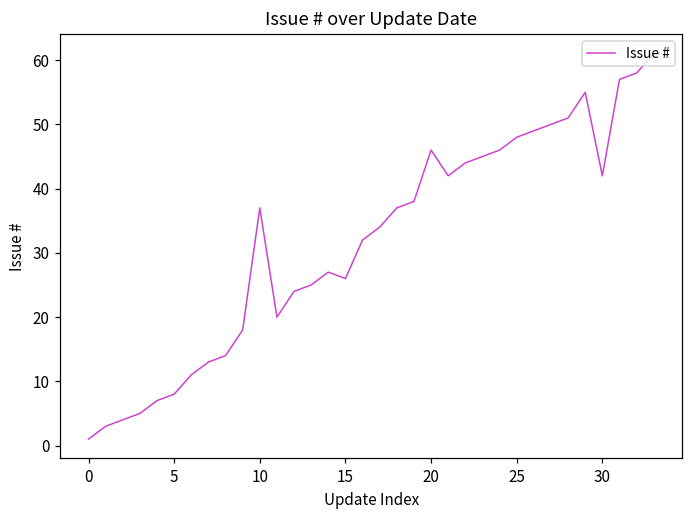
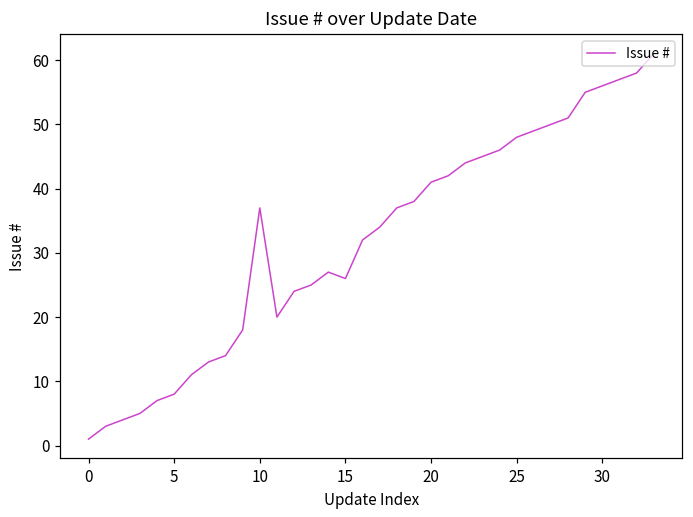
20: 46 -> 41
30: 42 -> 56
